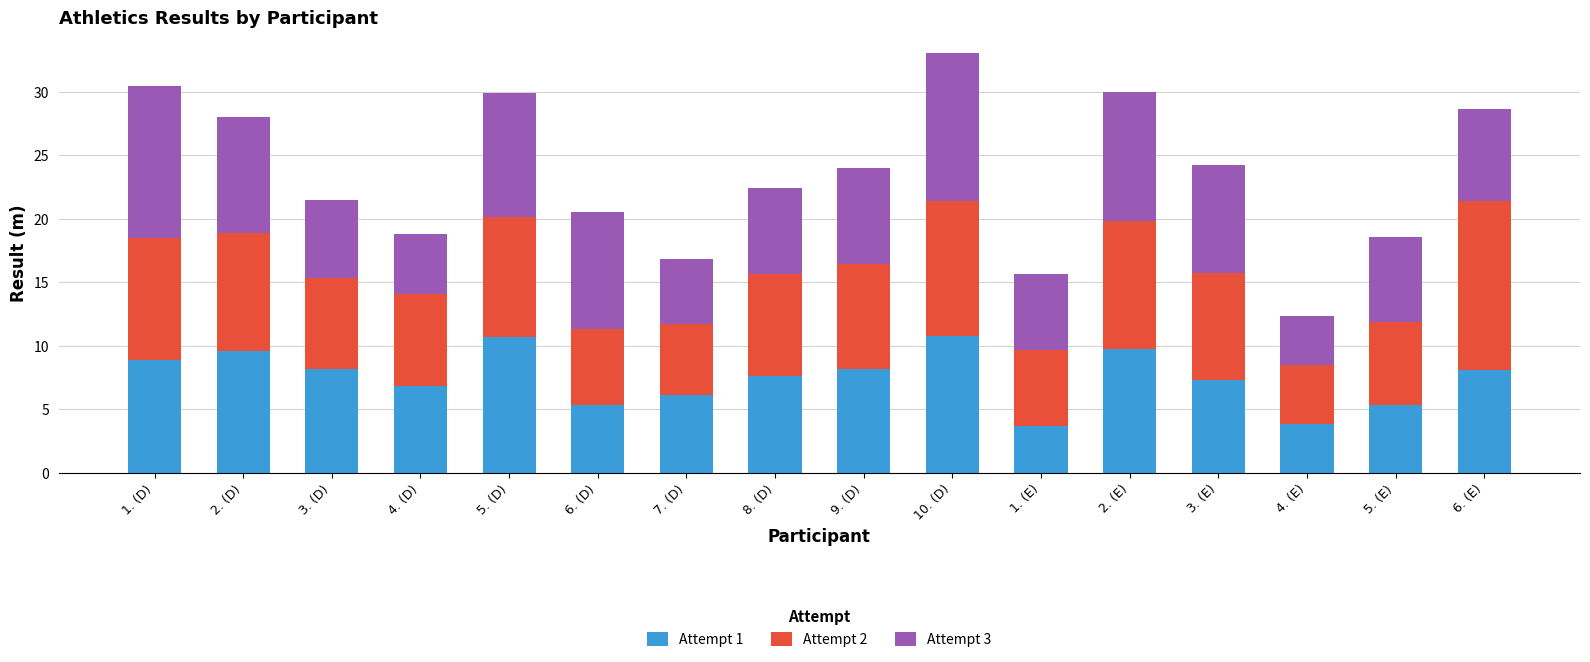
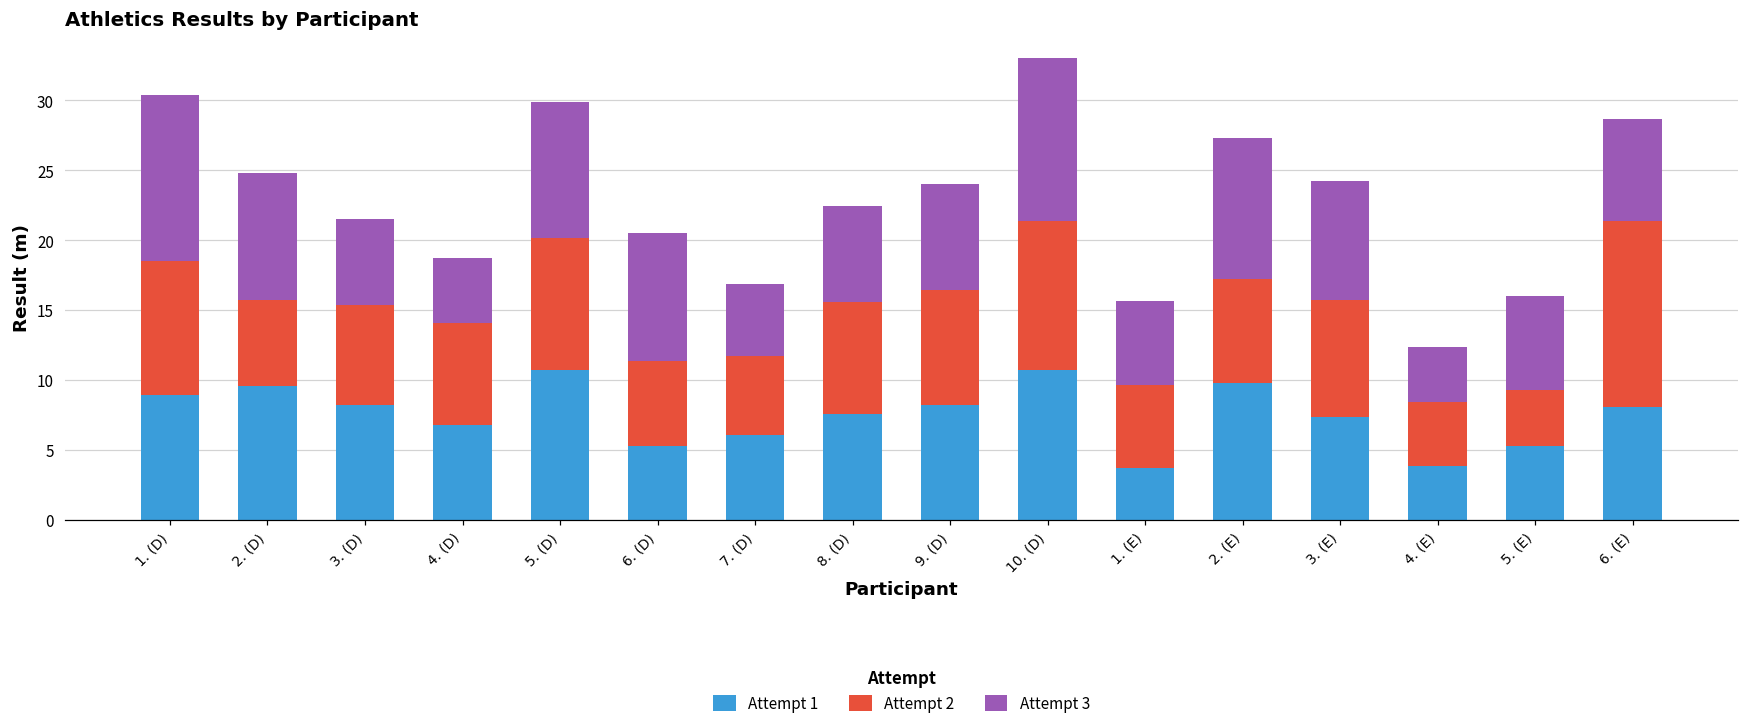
Attempt 2, 2. (D): 9.3 -> 6.1
Attempt 2, 2. (E): 10.1 -> 7.5
Attempt 2, 5. (E): 6.5 -> 4.0
